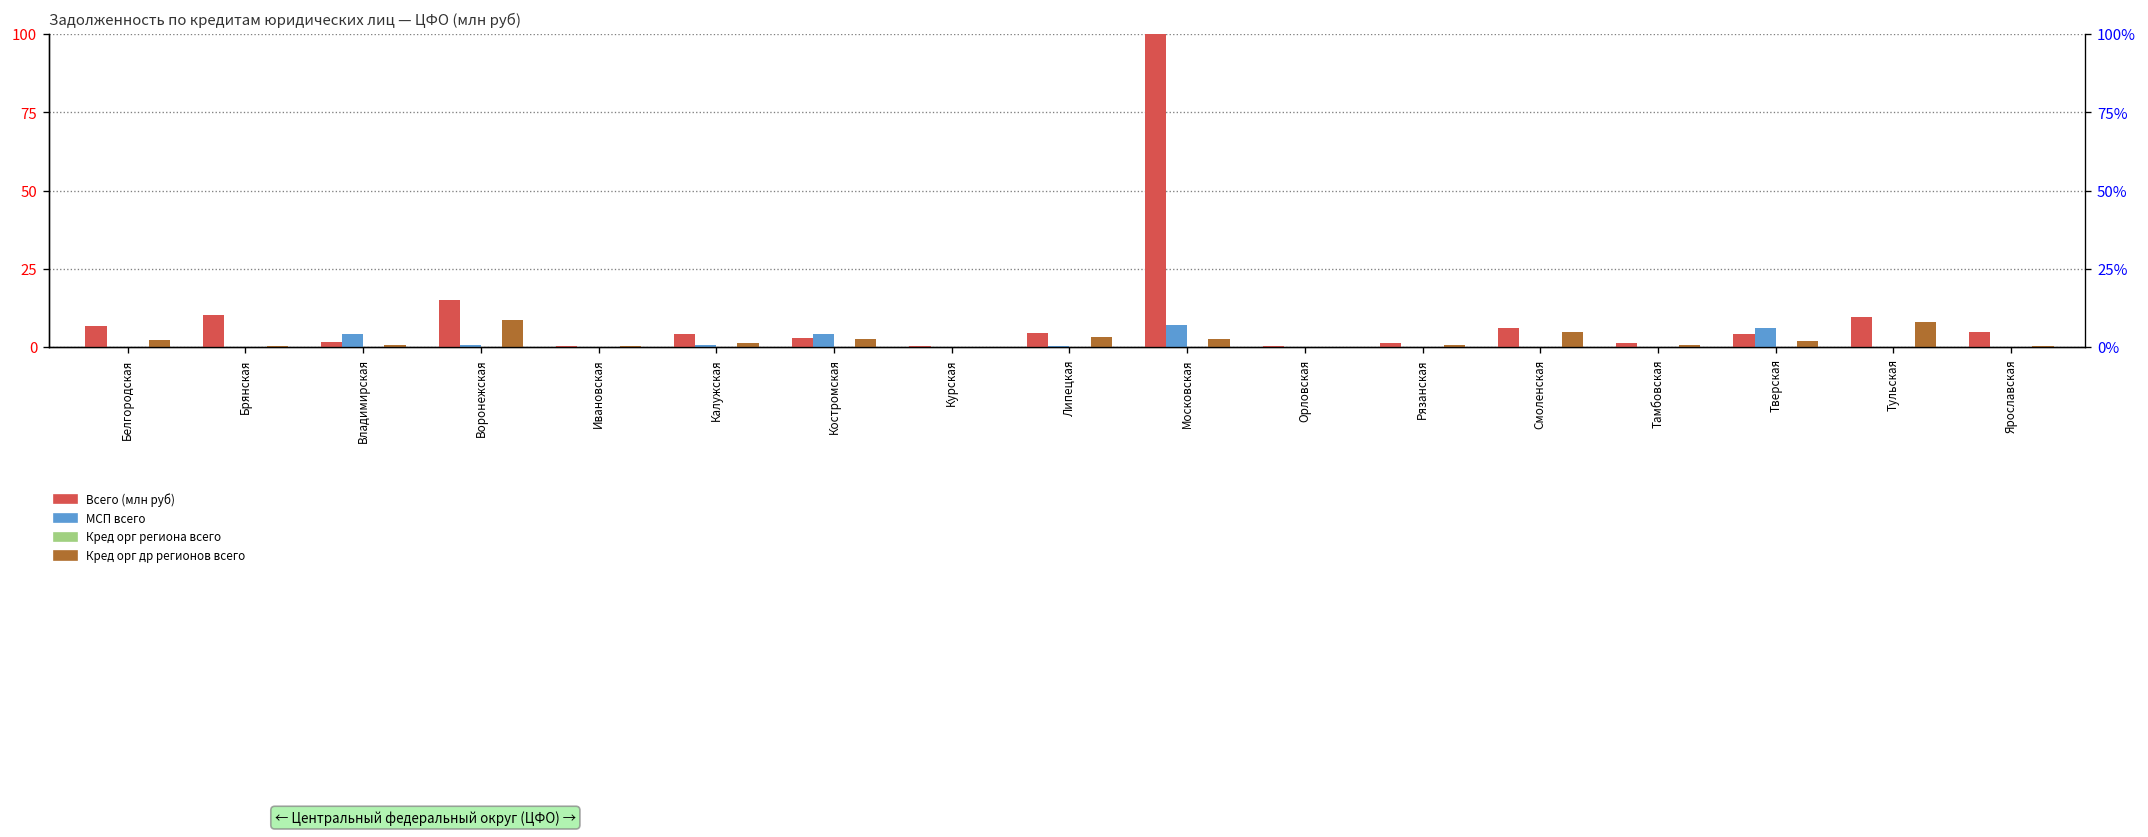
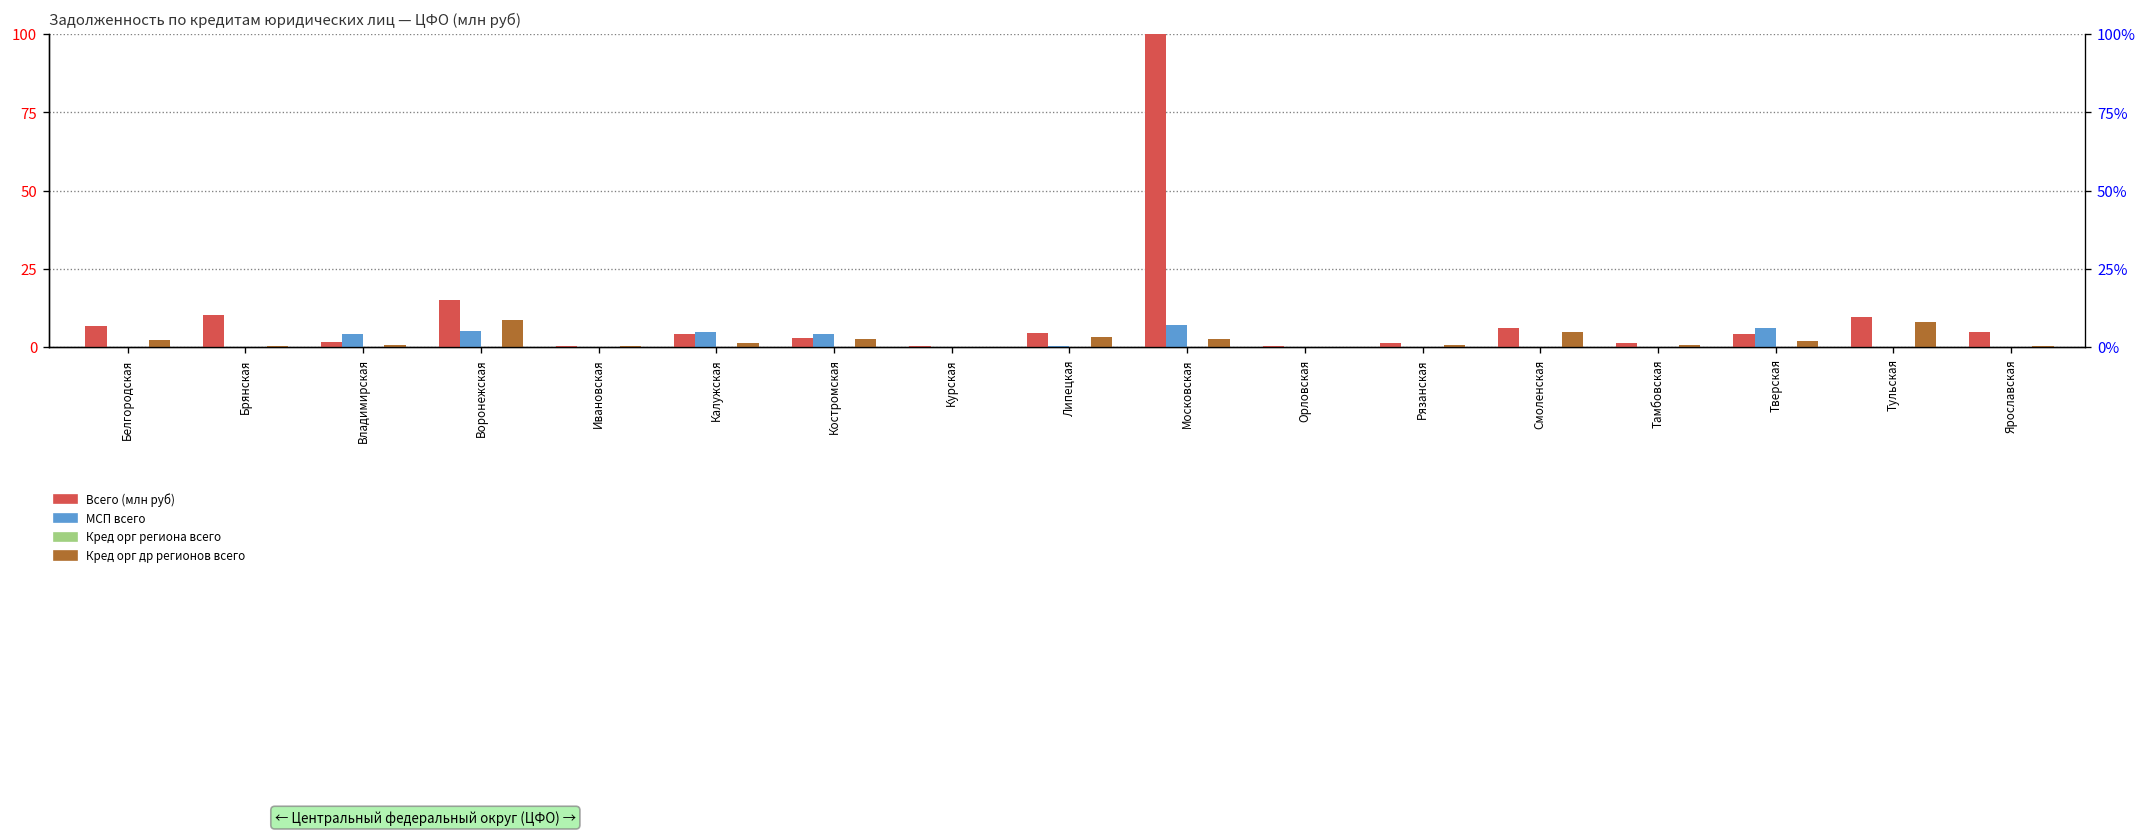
МСП всего, Воронежская: 1 -> 5
МСП всего, Калужская: 1 -> 5
